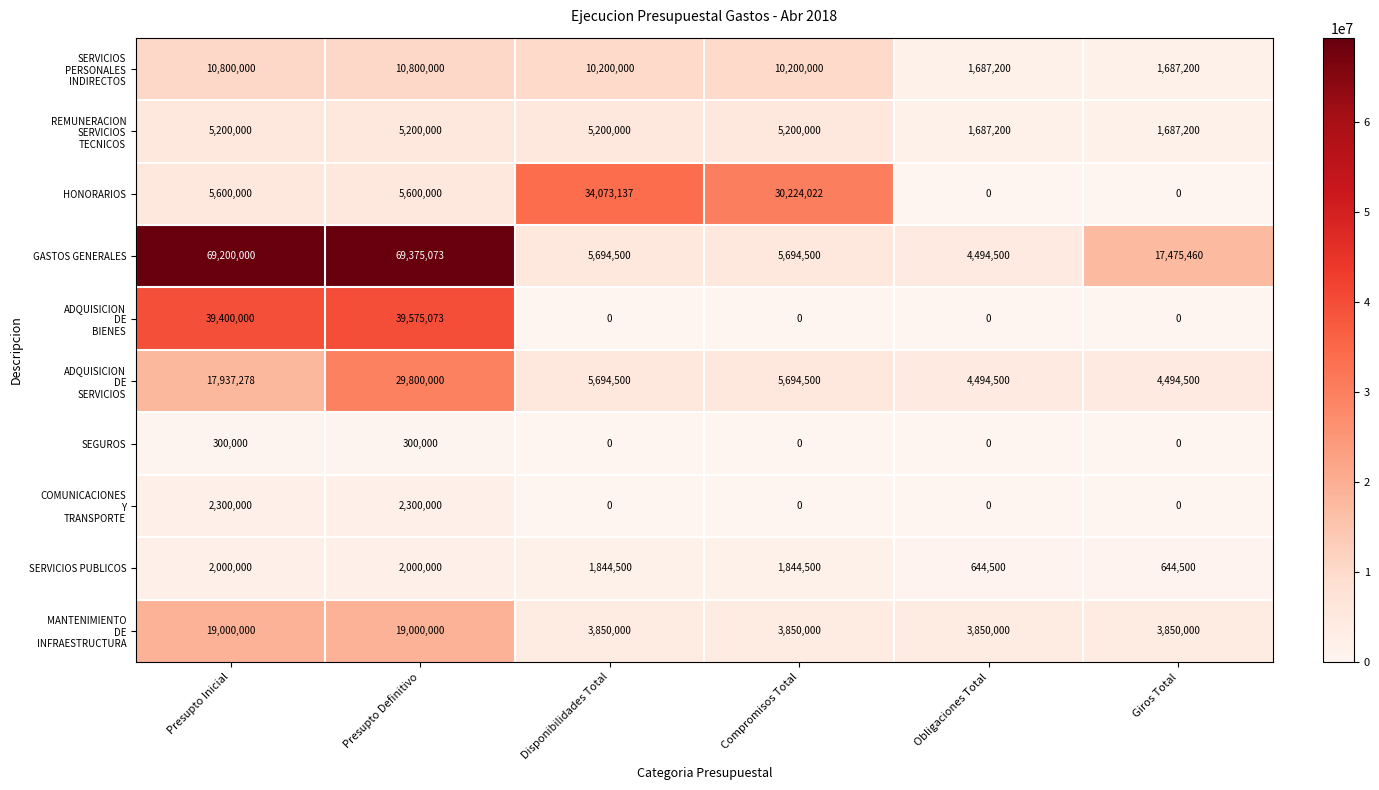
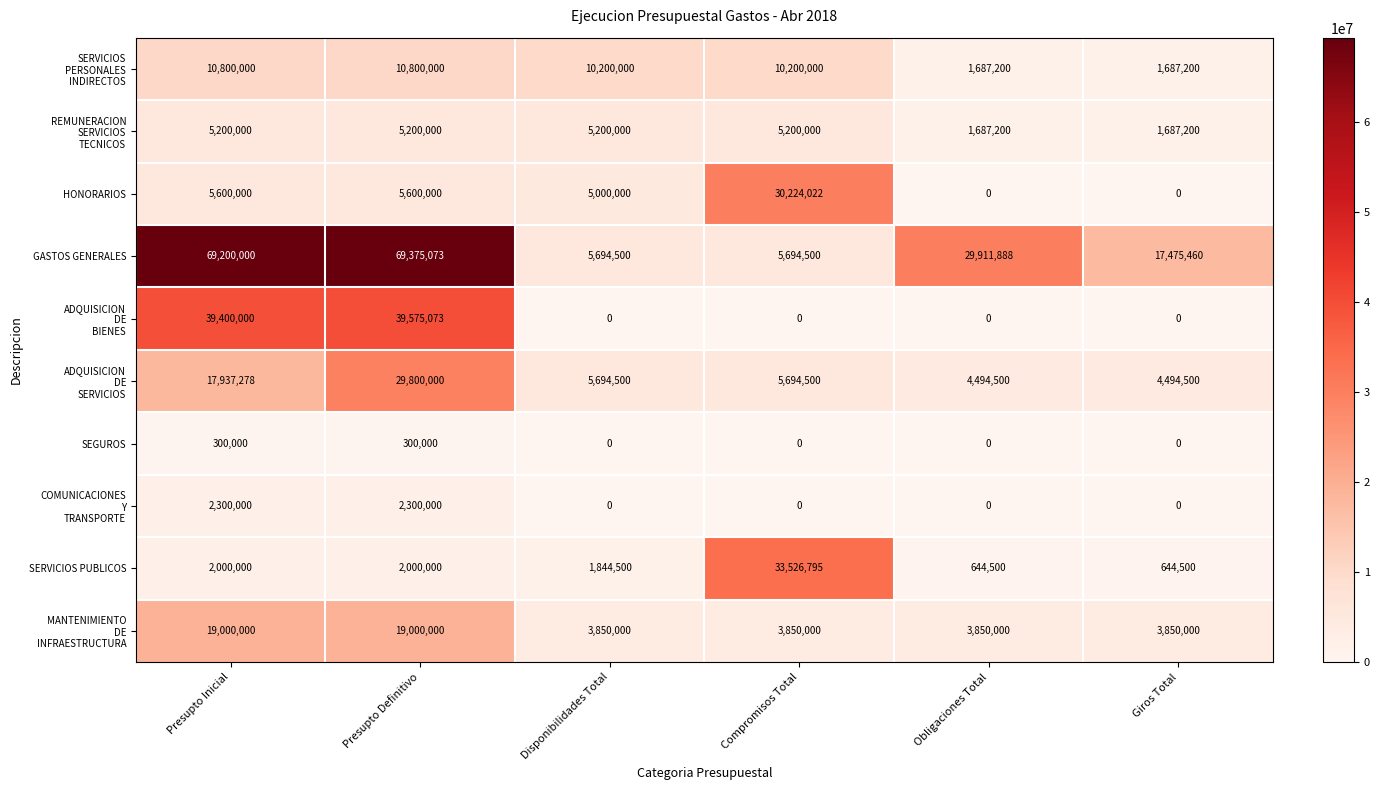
HONORARIOS, Disponibilidades Total: 34,073,137 -> 5,000,000
GASTOS GENERALES, Obligaciones Total: 4,494,500 -> 29,911,888
SERVICIOS PUBLICOS, Compromisos Total: 1,844,500 -> 33,526,795
